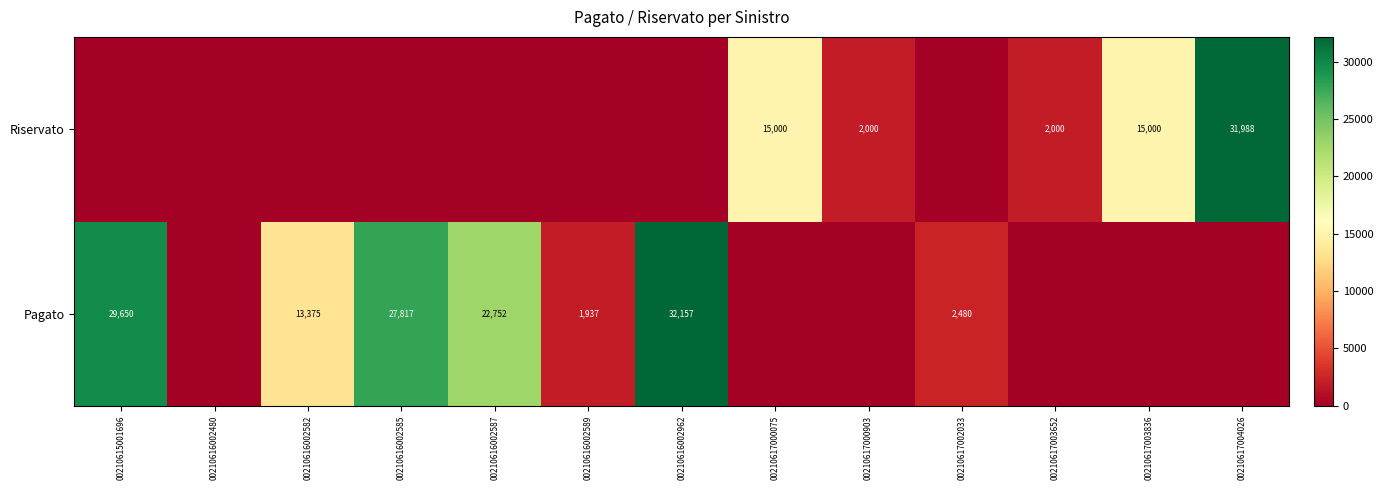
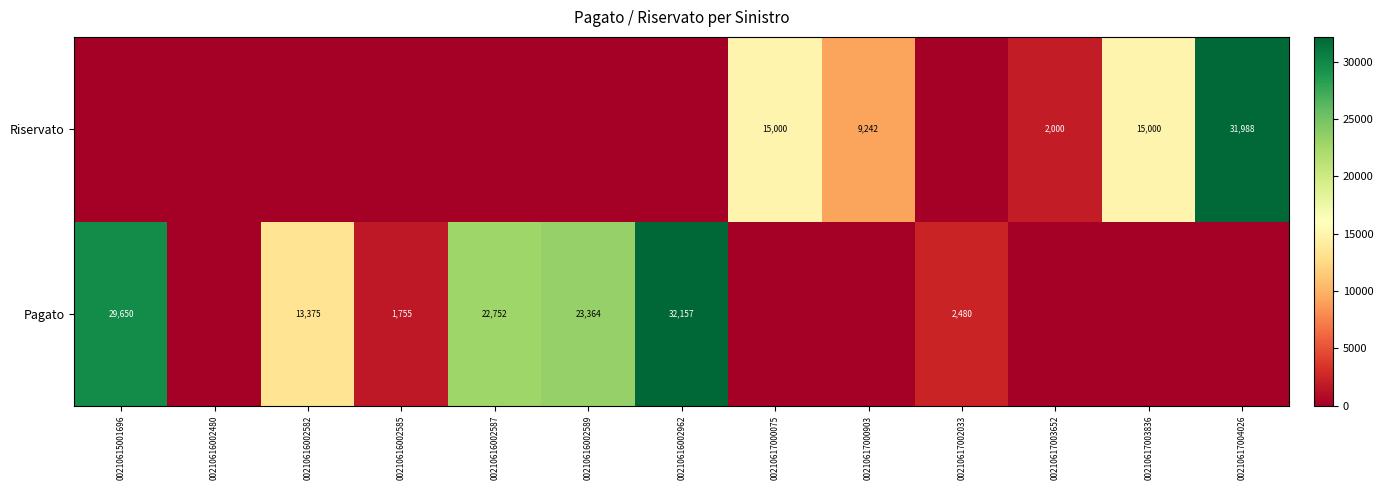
Riservato, 00210617000903: 2,000 -> 9,242
Pagato, 00210616002585: 27,817 -> 1,755
Pagato, 00210616002589: 1,937 -> 23,364
